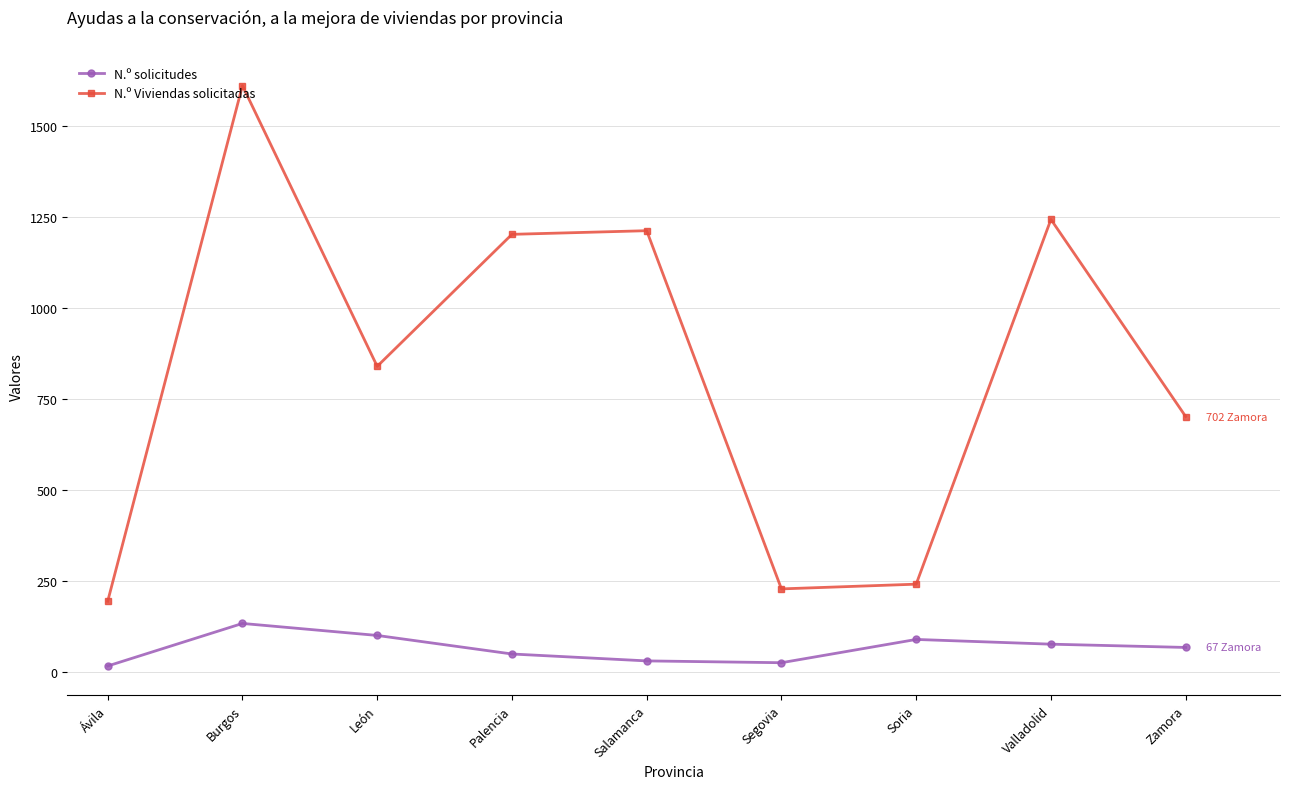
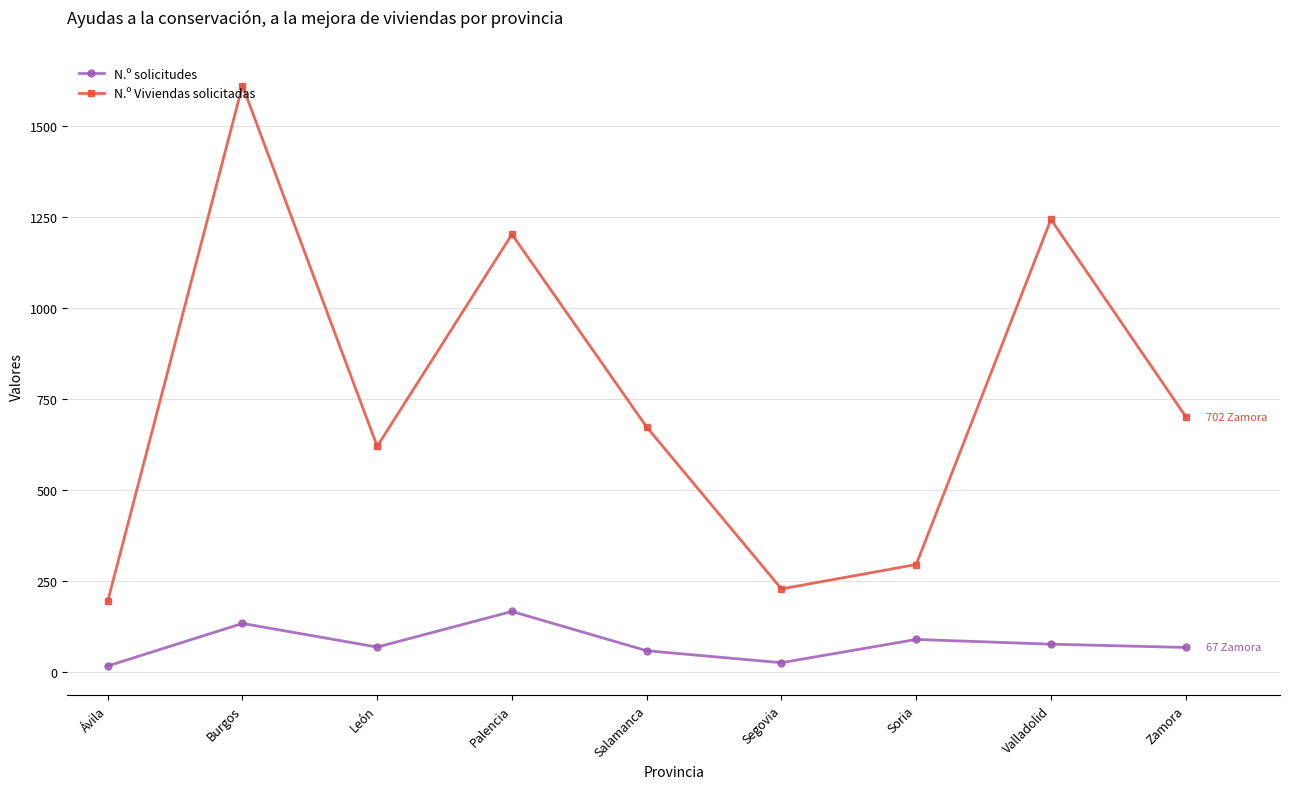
N.º solicitudes, León: 100 -> 70
N.º Viviendas solicitadas, León: 840 -> 620
N.º solicitudes, Palencia: 50 -> 170
N.º solicitudes, Salamanca: 30 -> 60
N.º Viviendas solicitadas, Salamanca: 1210 -> 670
N.º Viviendas solicitadas, Soria: 240 -> 300
